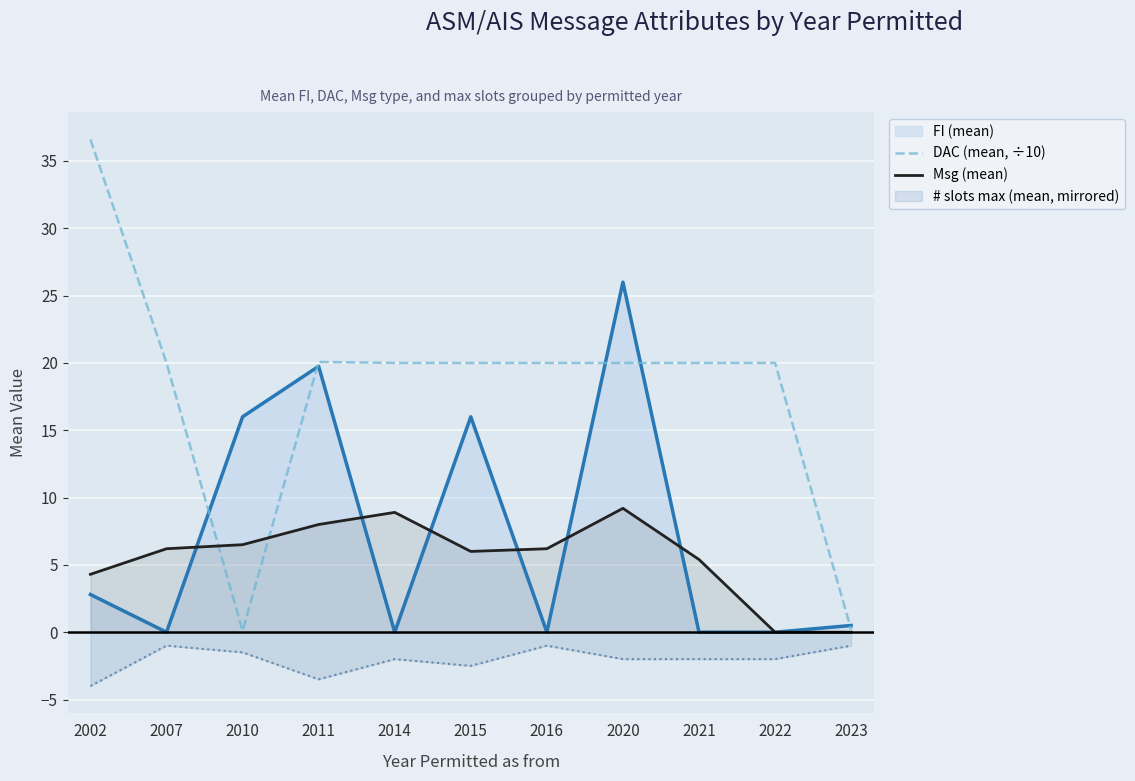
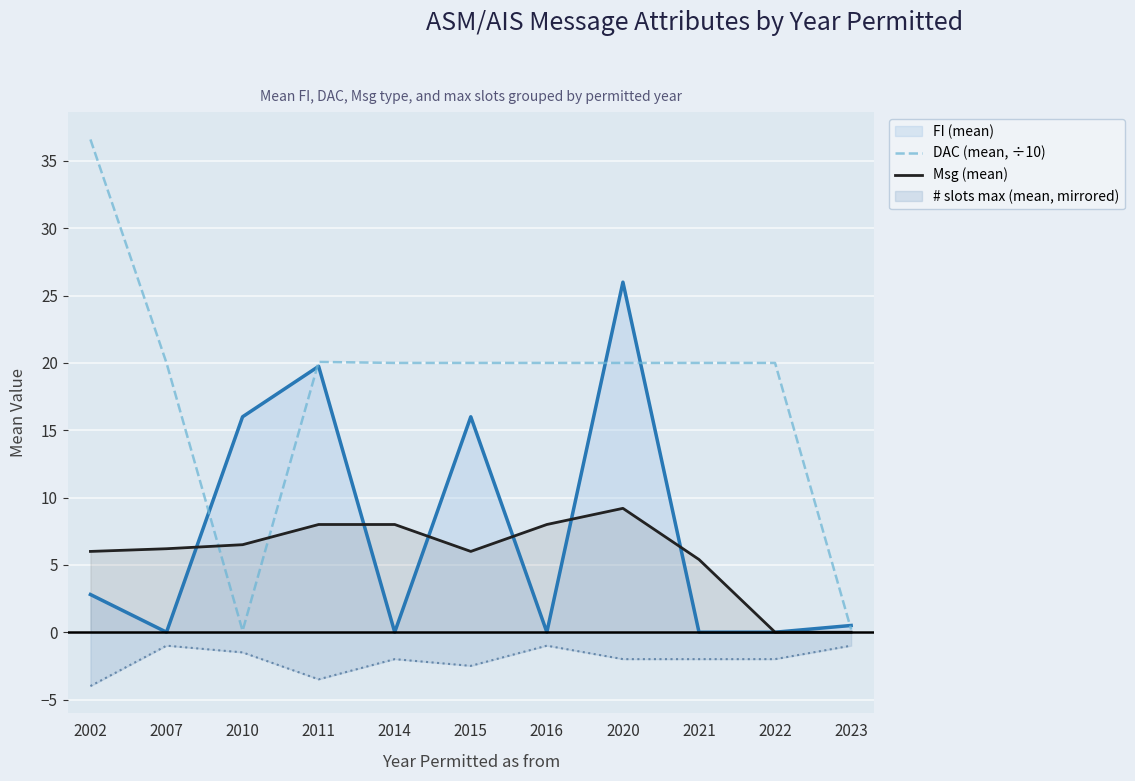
Msg (mean), 2002: 4.3 -> 6.0
Msg (mean), 2014: 8.9 -> 8.0
Msg (mean), 2016: 6.2 -> 8.0
